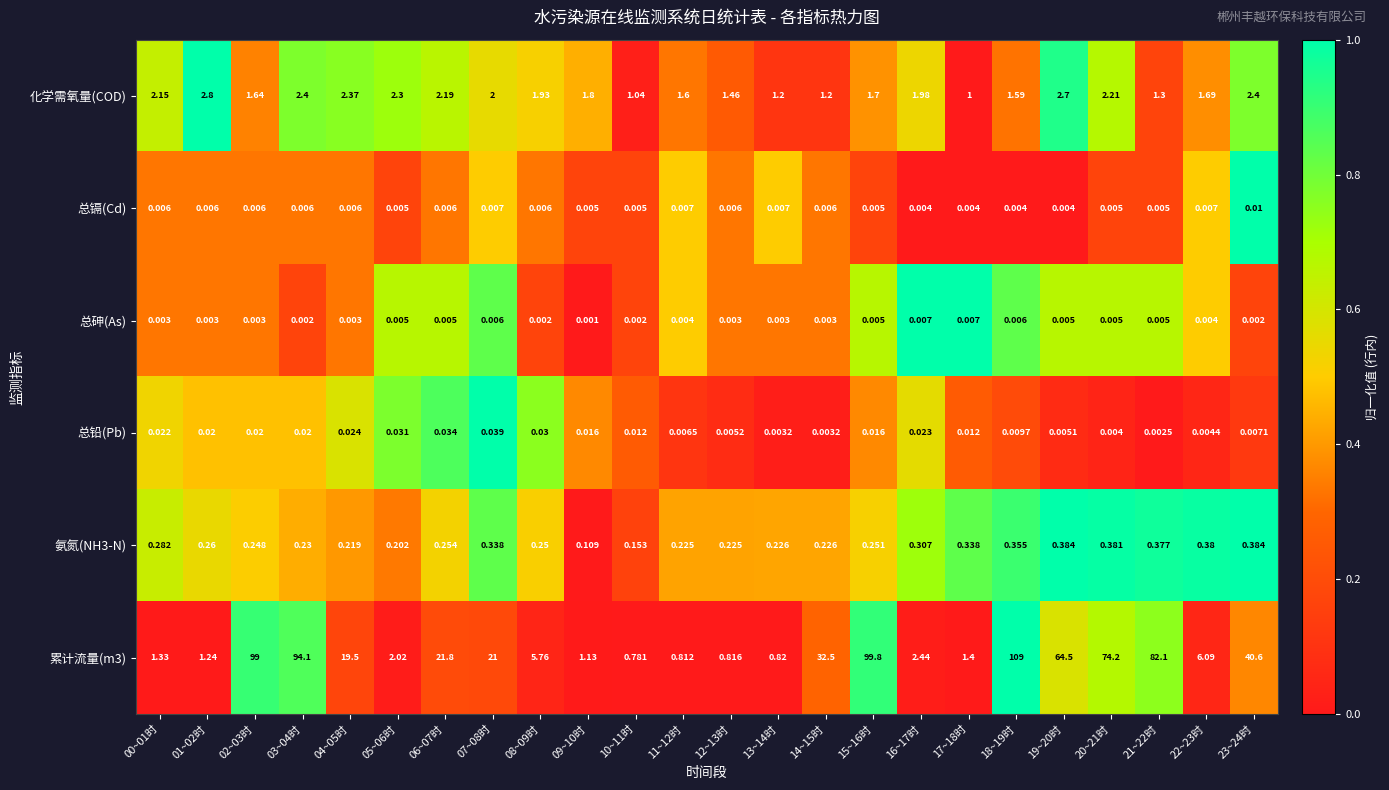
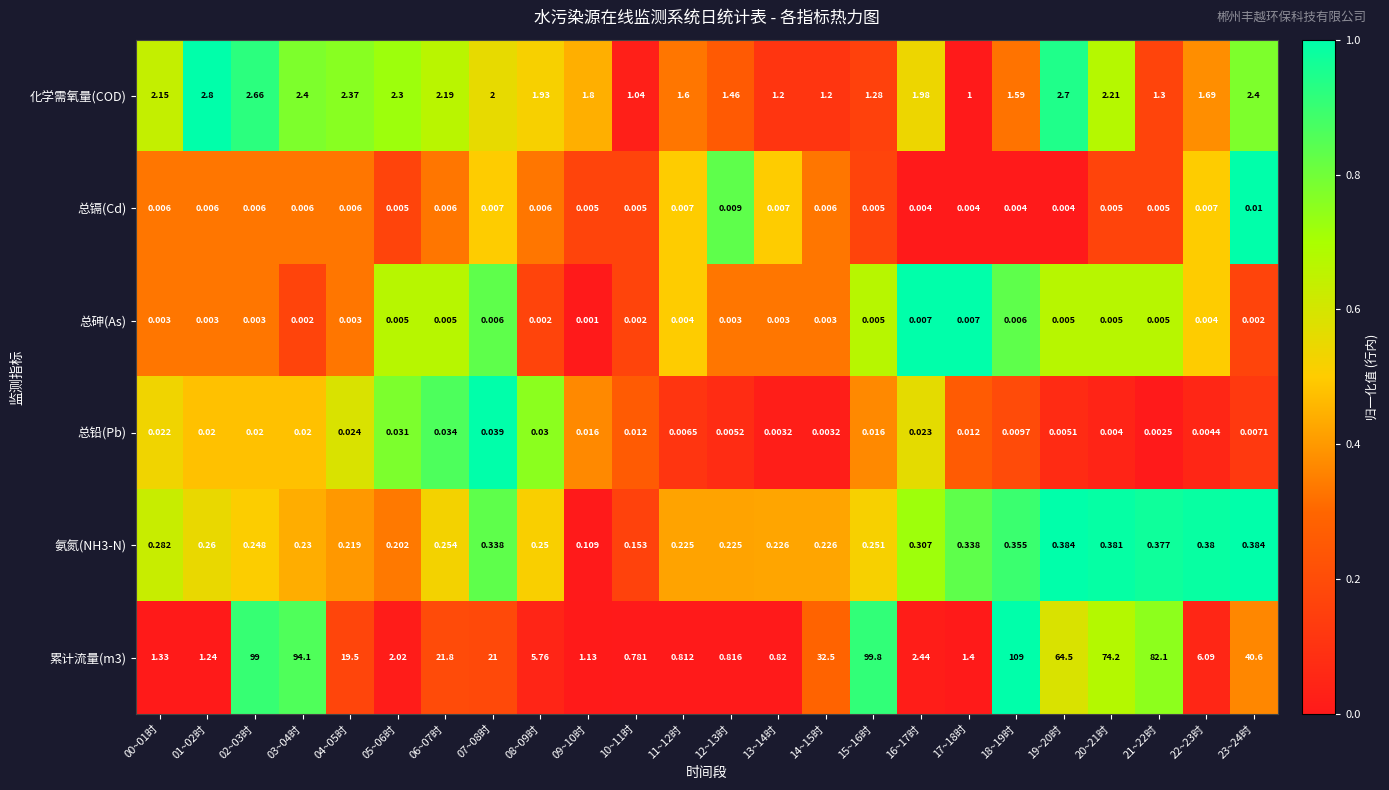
化学需氧量(COD), 02~03时: 1.64 -> 2.66
化学需氧量(COD), 15~16时: 1.7 -> 1.28
总镉(Cd), 12~13时: 0.006 -> 0.009
